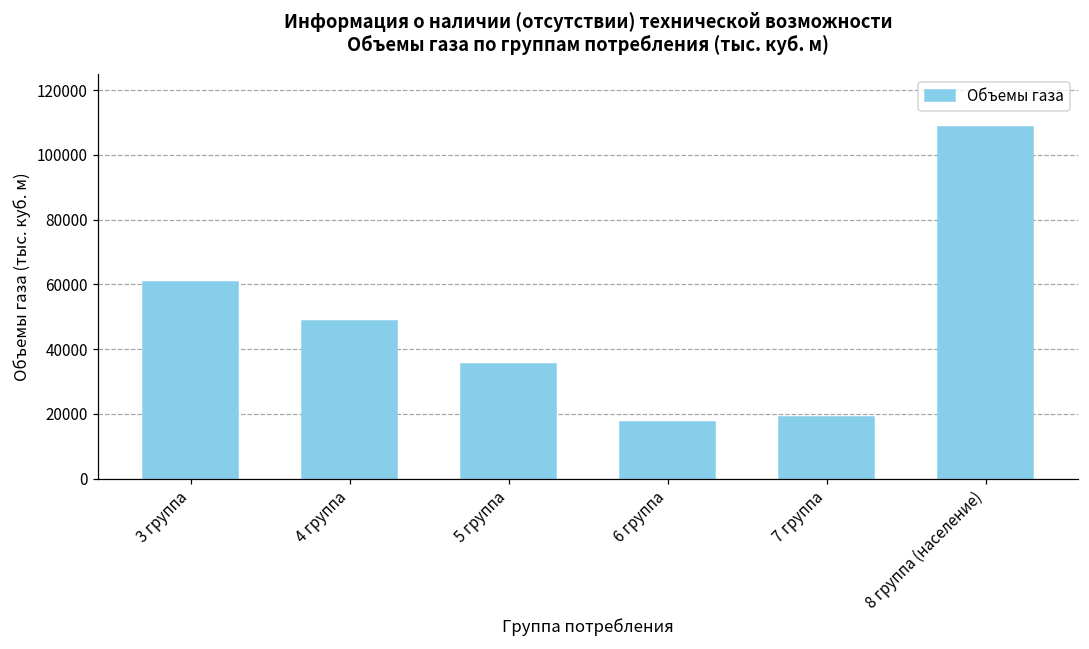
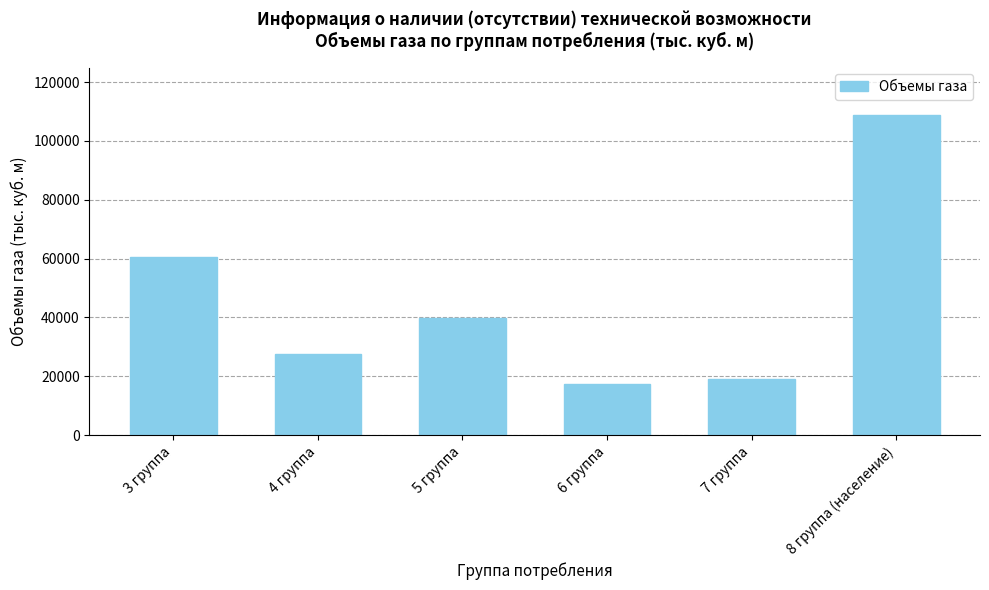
4 группа: 49000 -> 28000
5 группа: 36000 -> 40000
